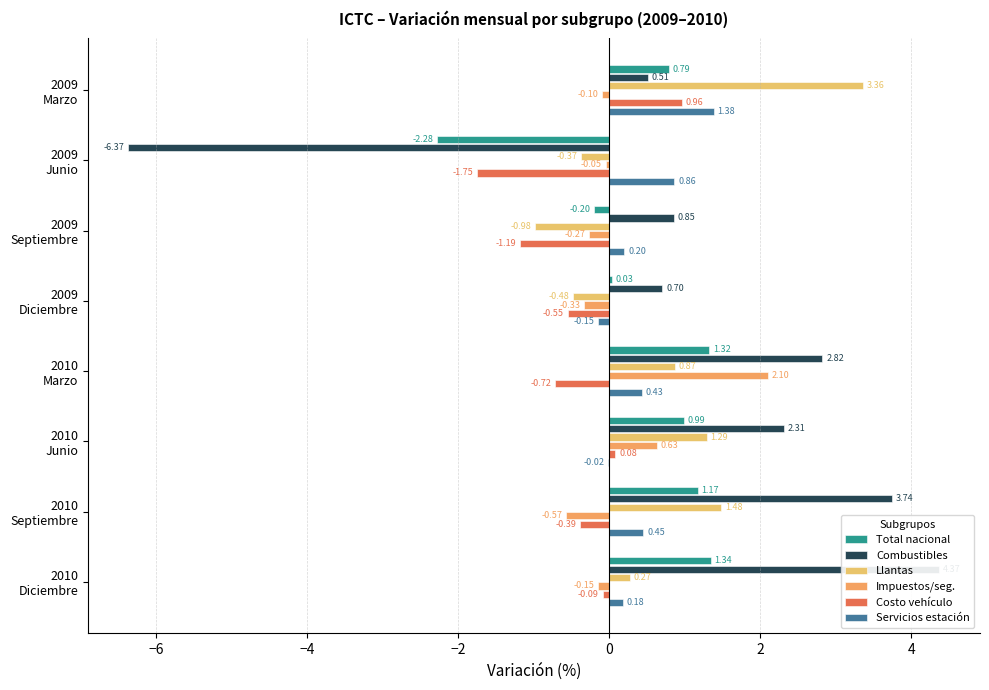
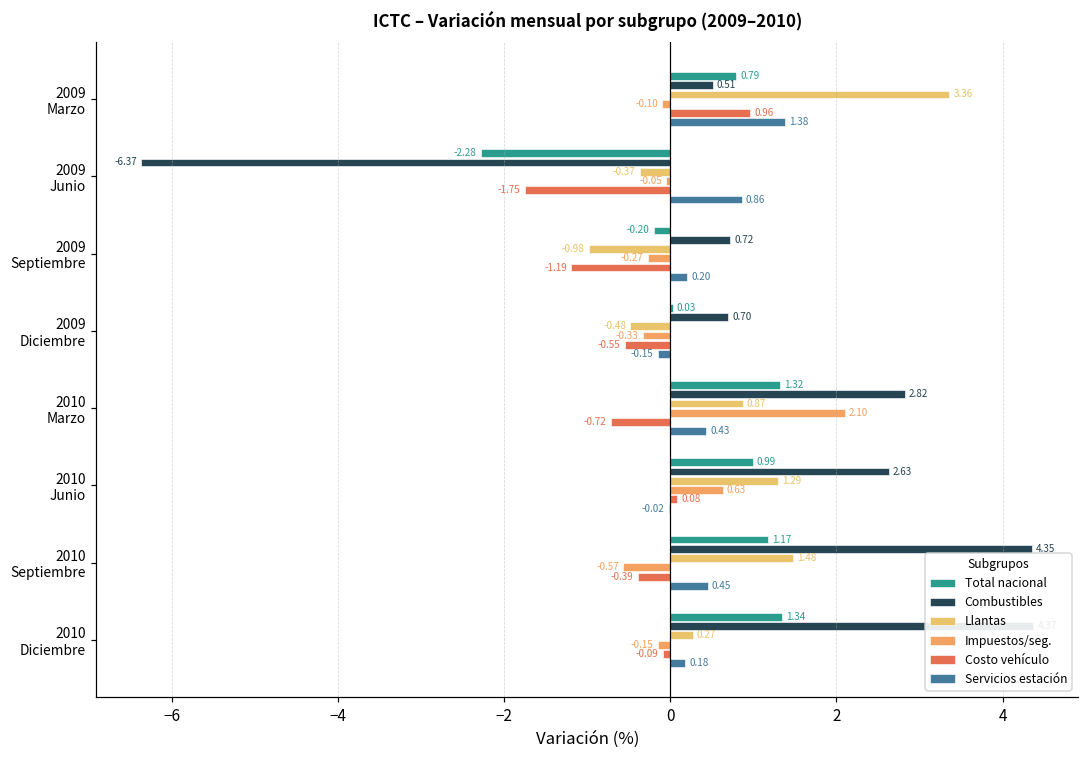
Combustibles, 2009 Septiembre: 0.85 -> 0.72
Combustibles, 2010 Junio: 2.31 -> 2.63
Combustibles, 2010 Septiembre: 3.74 -> 4.35
